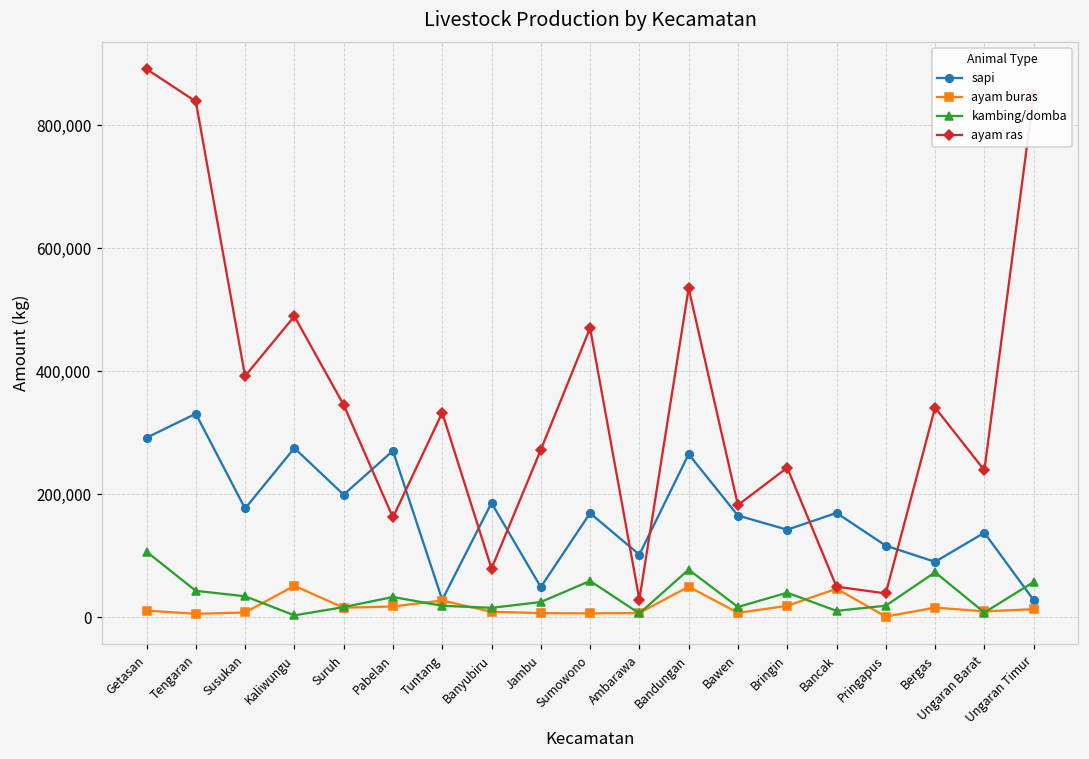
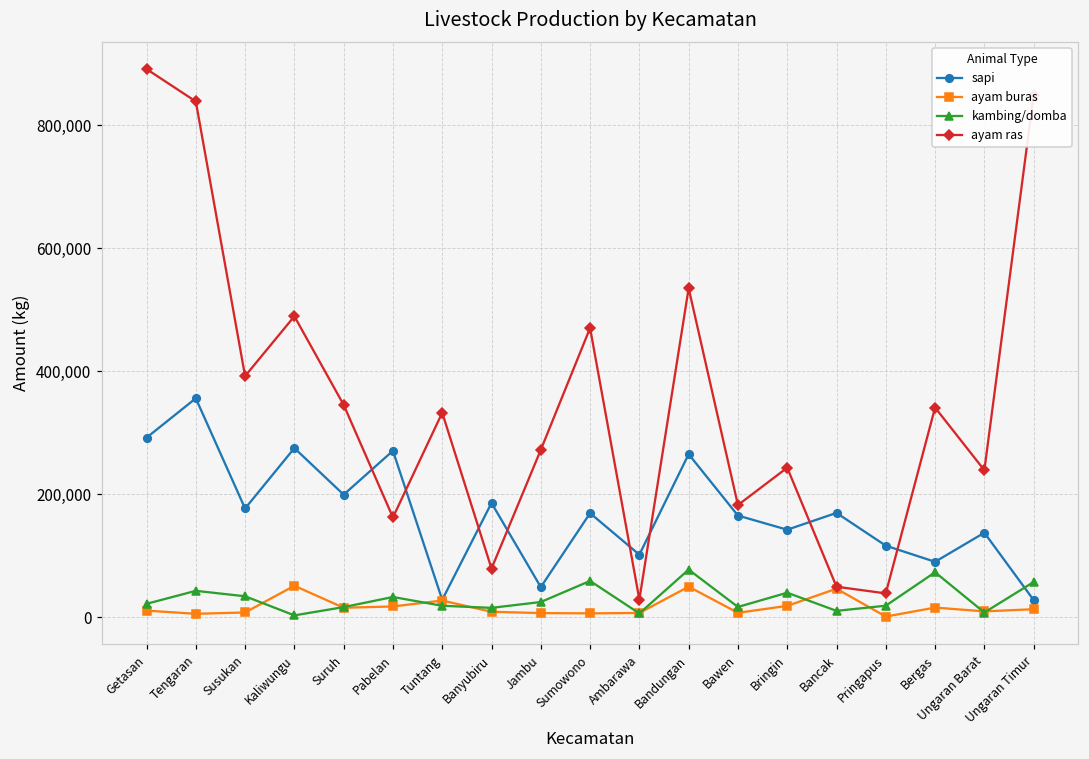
kambing/domba, Getasan: 110,000 -> 20,000
sapi, Tengaran: 330,000 -> 360,000
